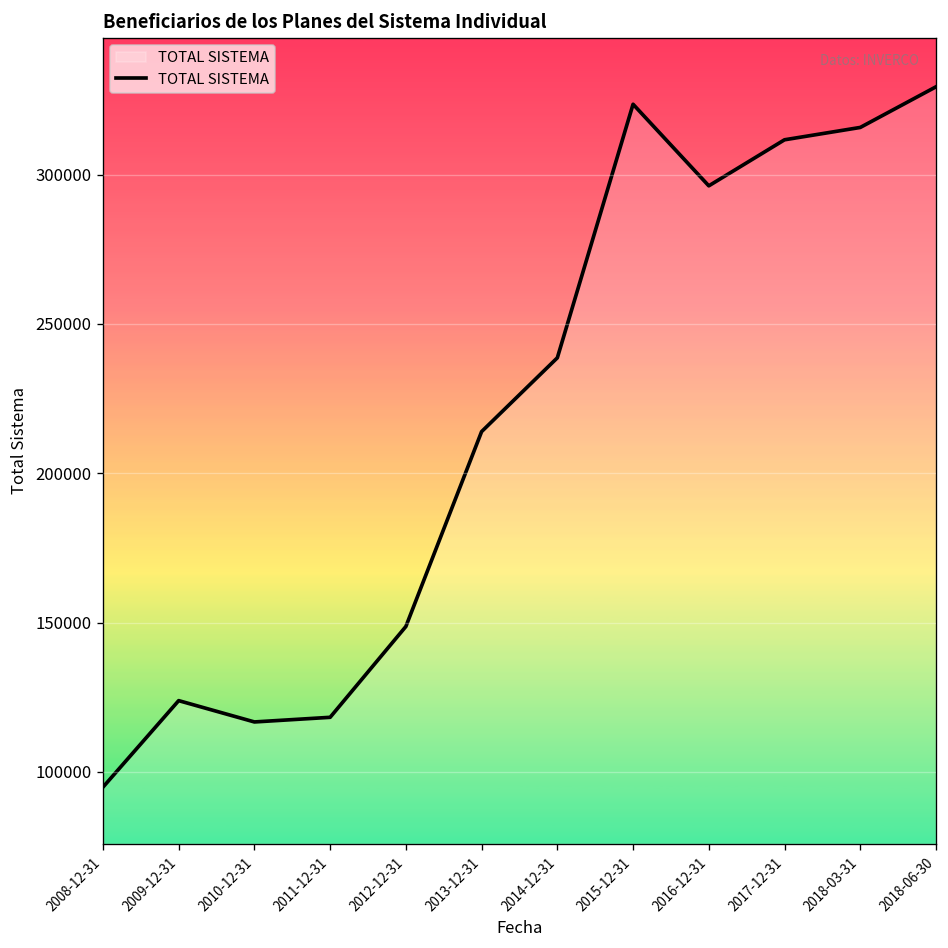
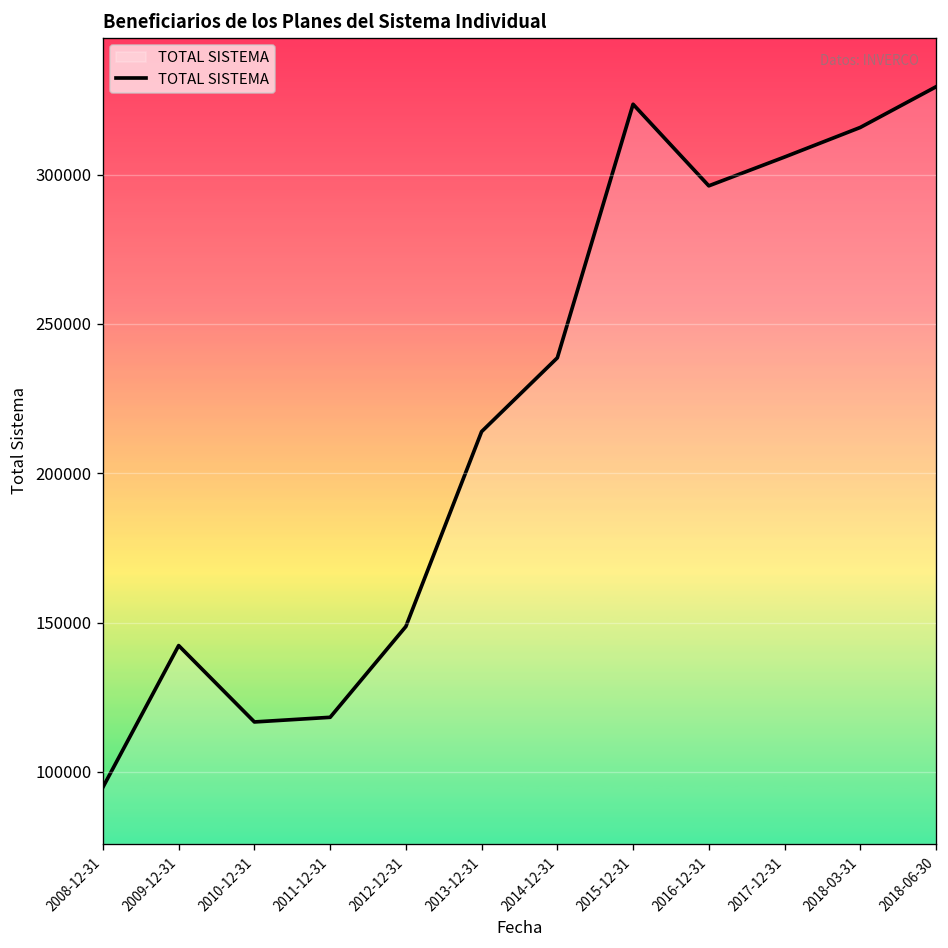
2009-12-31: 124000 -> 142000
2017-12-31: 312000 -> 306000
